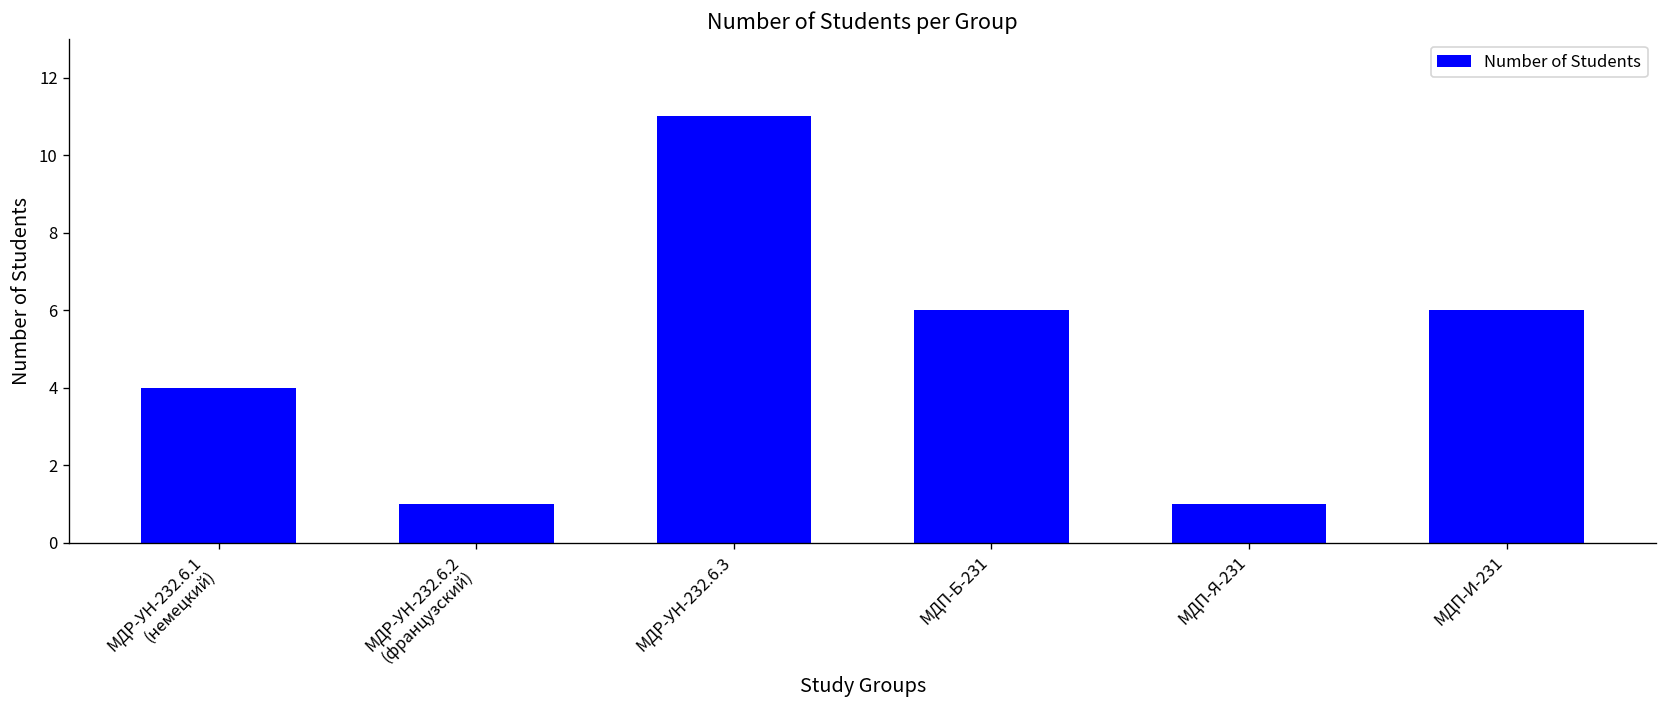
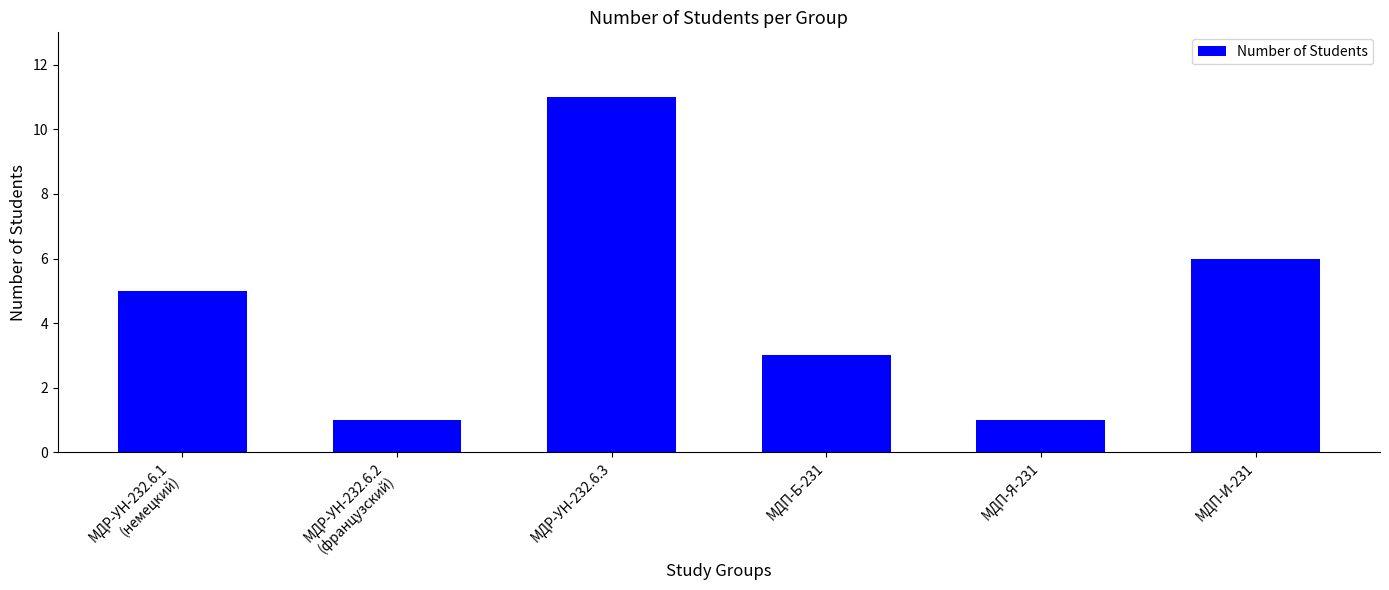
МДР-УН-232.6.1 (немецкий): 4 -> 5
МДП-Б-231: 6 -> 3
